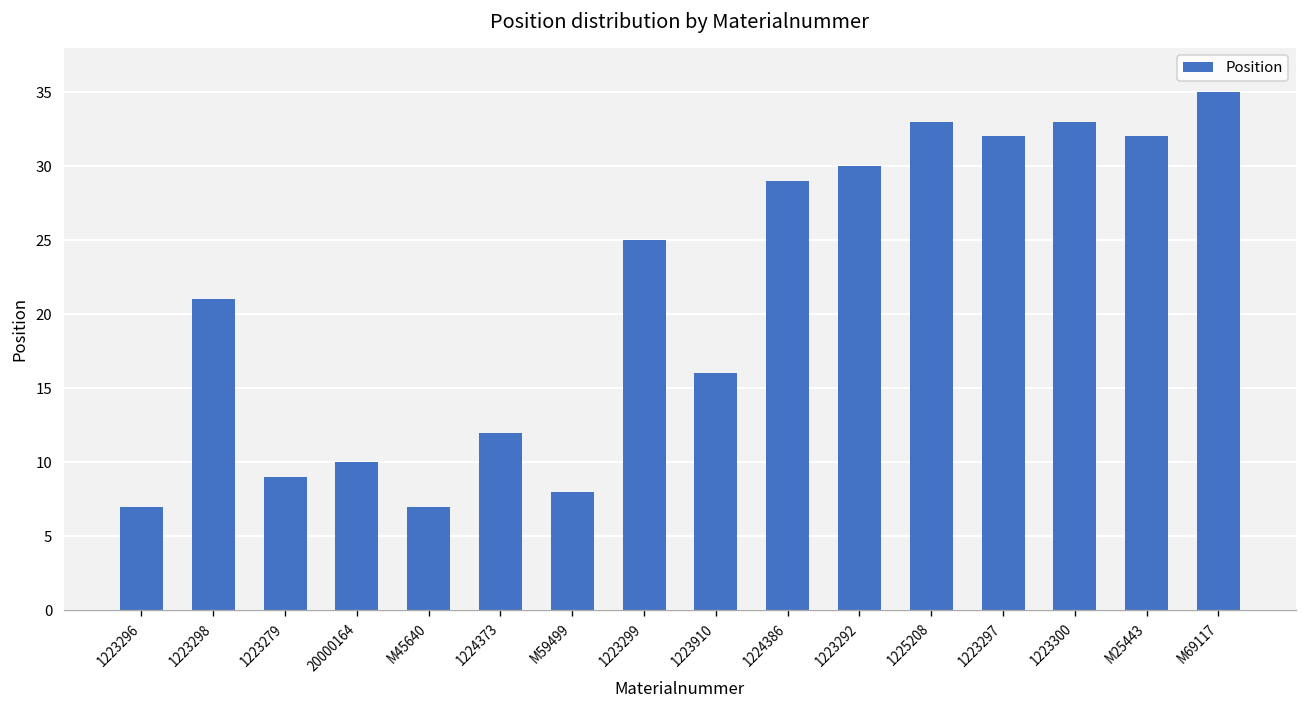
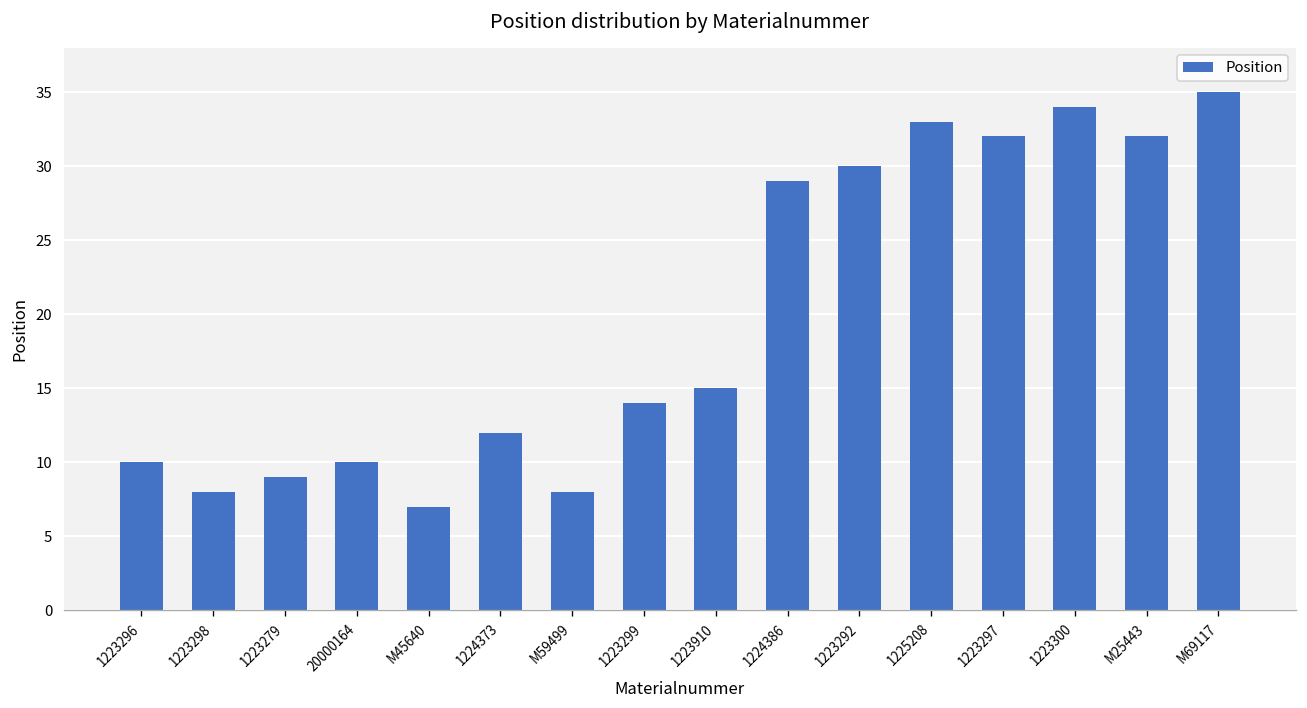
1223296: 7 -> 10
1223298: 21 -> 8
1223299: 25 -> 14
1223910: 16 -> 15
1223300: 33 -> 34
